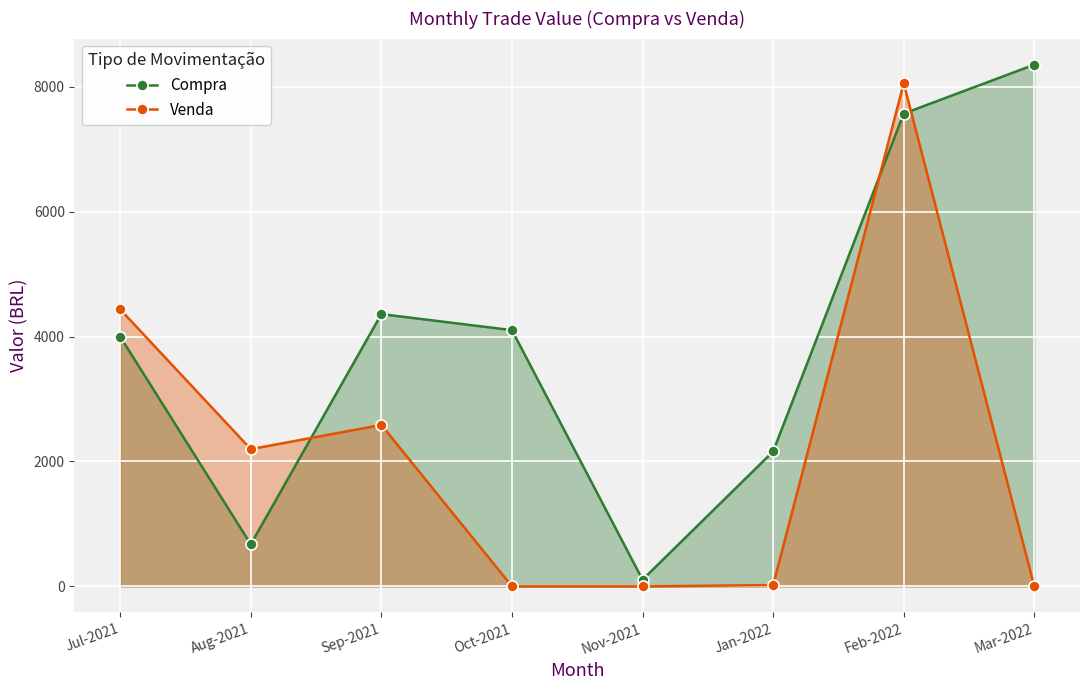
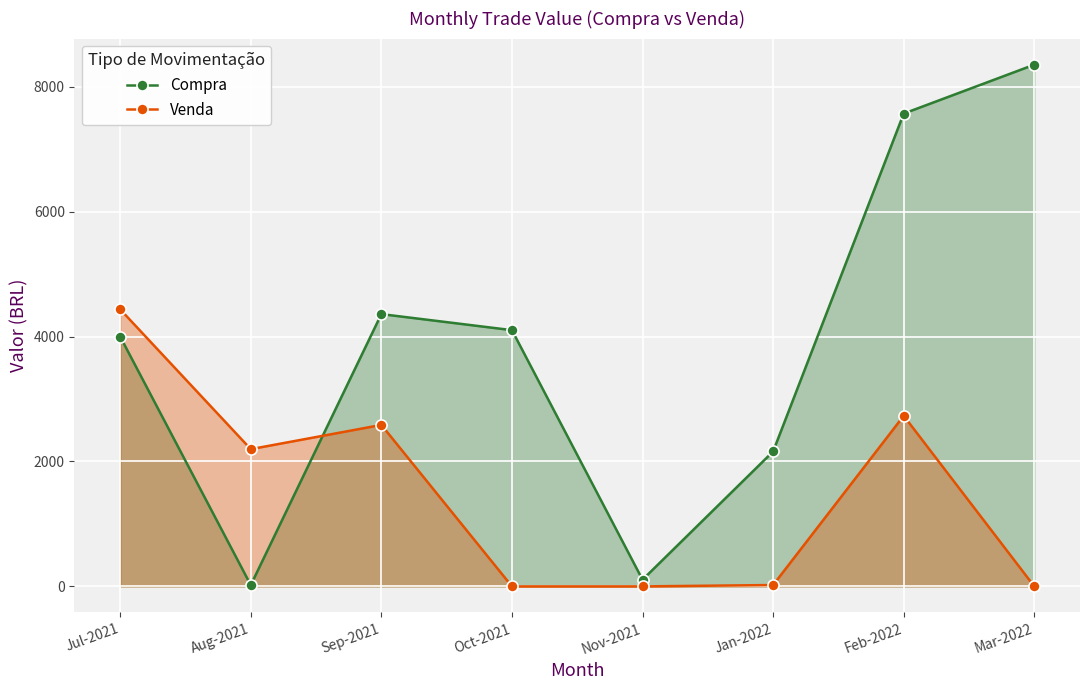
Compra, Aug-2021: 700 -> 0
Venda, Feb-2022: 8100 -> 2700
